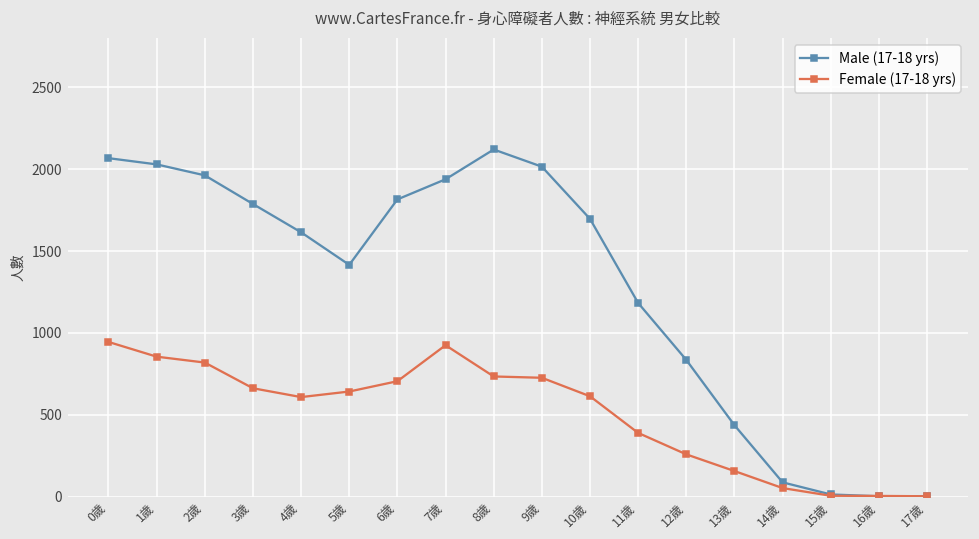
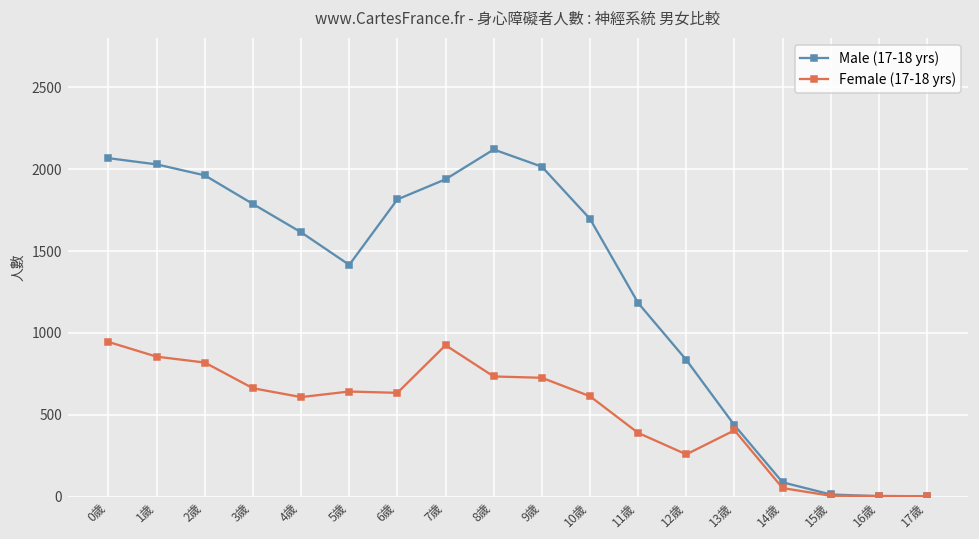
Female (17-18 yrs), 6歲: 710 -> 630
Female (17-18 yrs), 13歲: 160 -> 410
